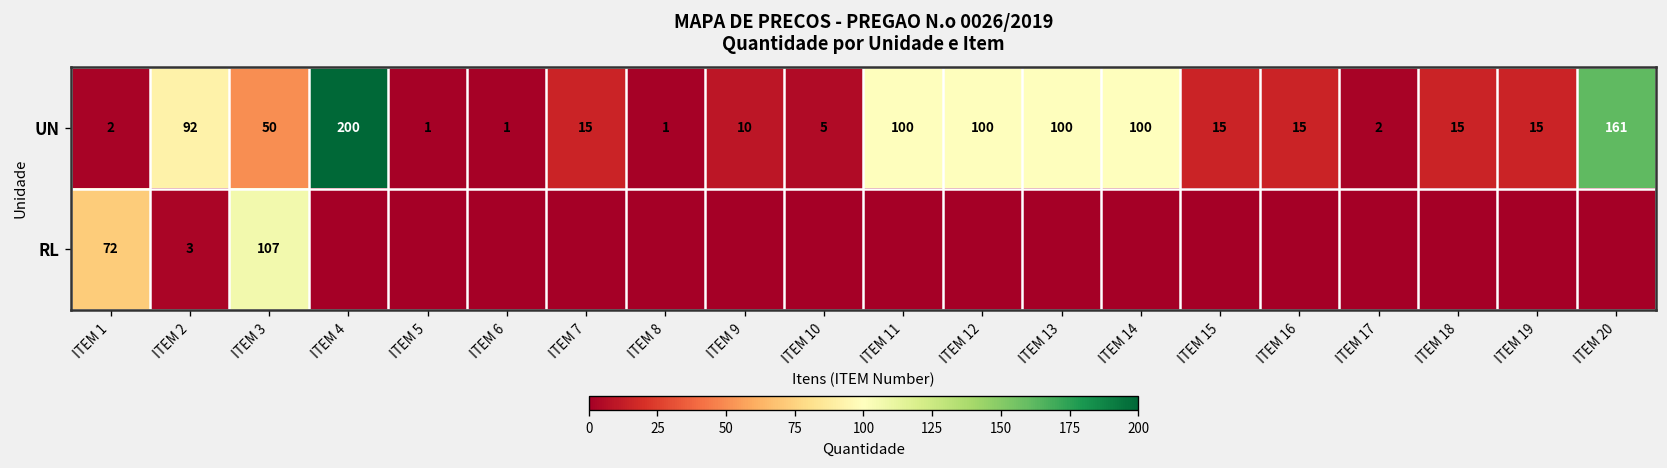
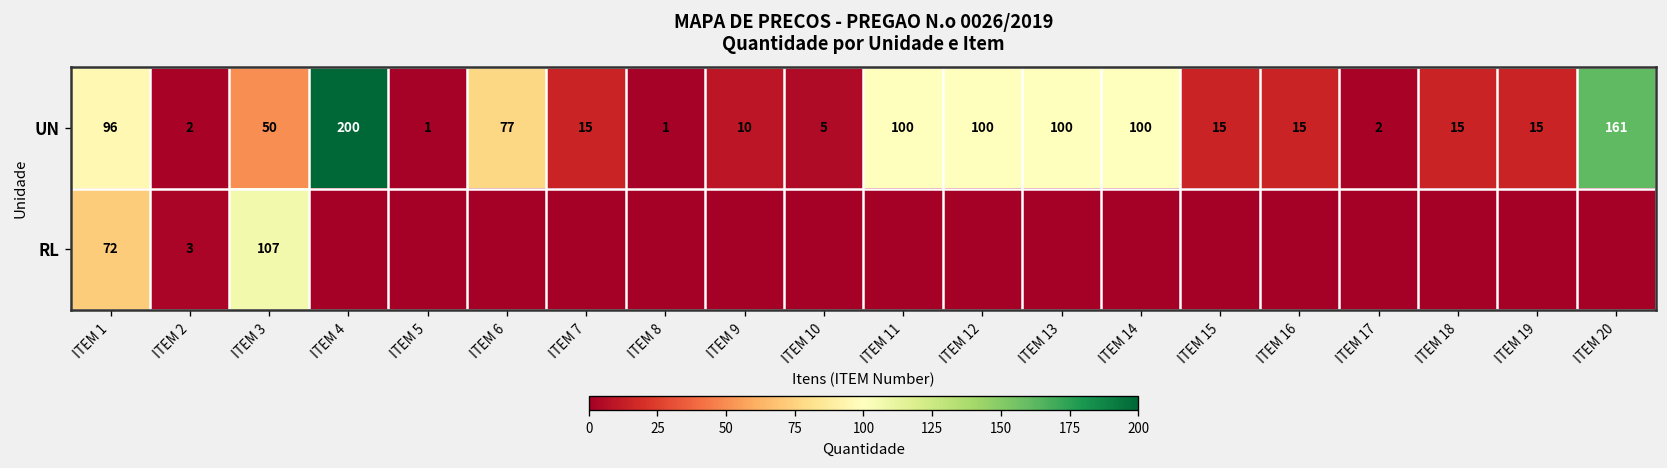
UN, ITEM 1: 2 -> 96
UN, ITEM 2: 92 -> 2
UN, ITEM 6: 1 -> 77
